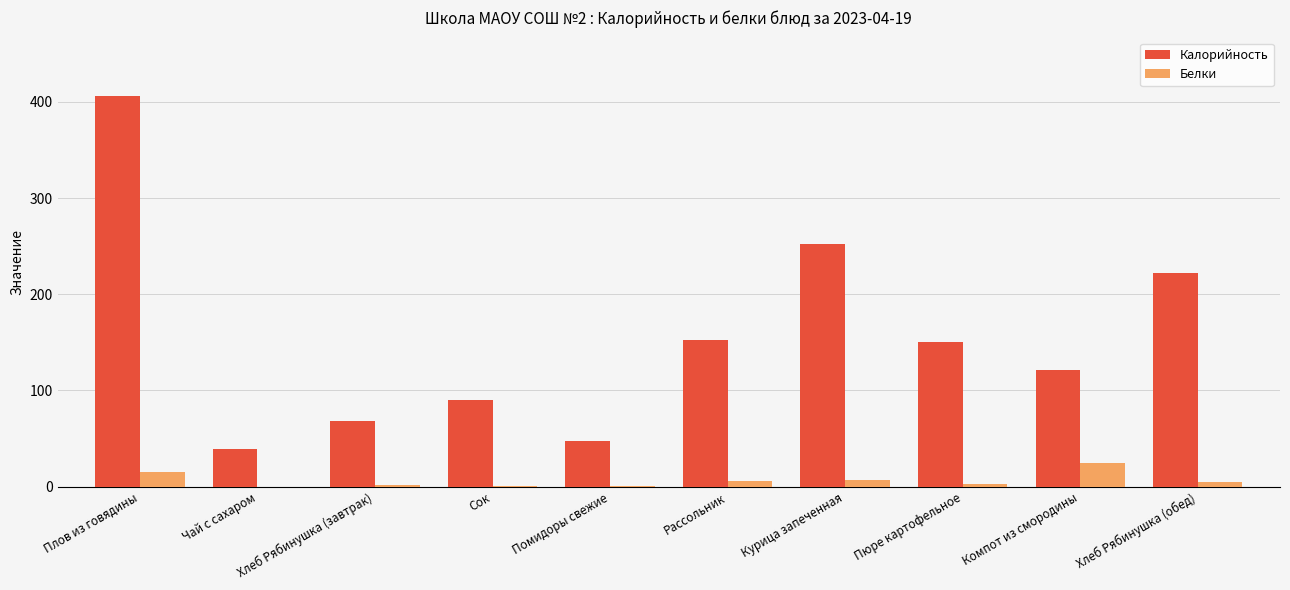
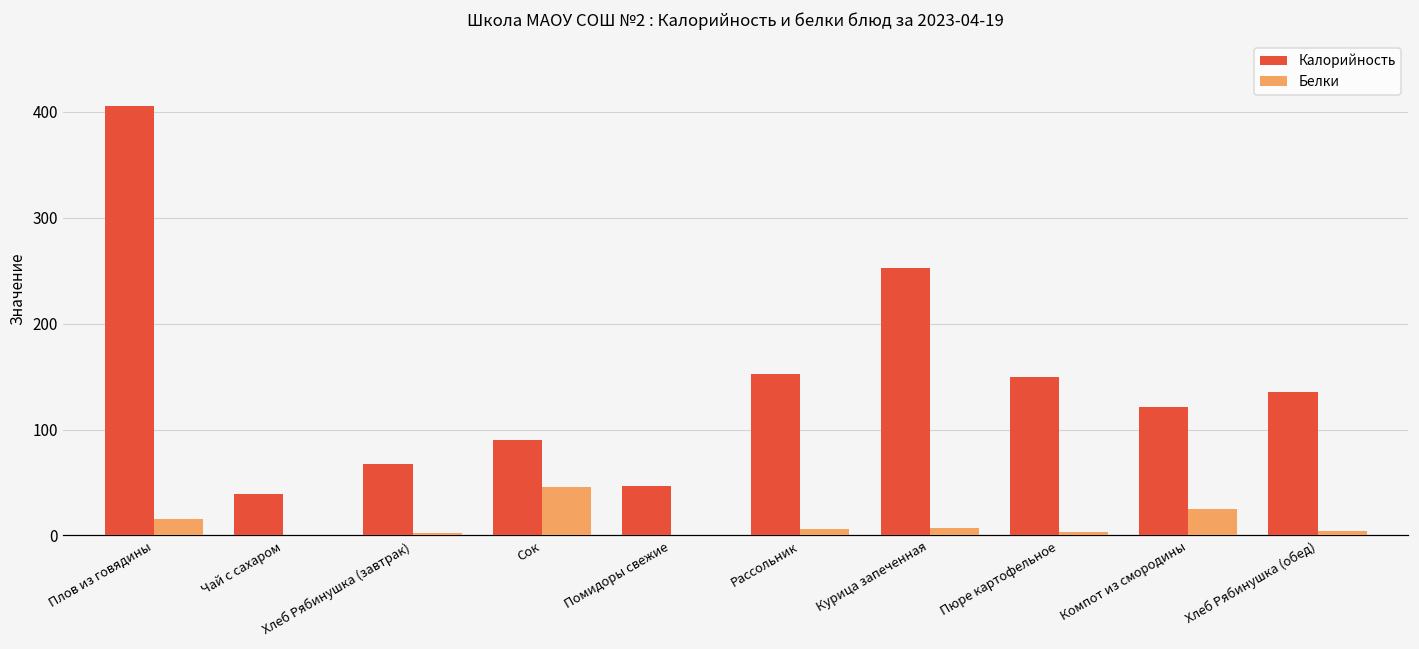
Белки, Сок: 0 -> 50
Калорийность, Хлеб Рябинушка (обед): 220 -> 140
